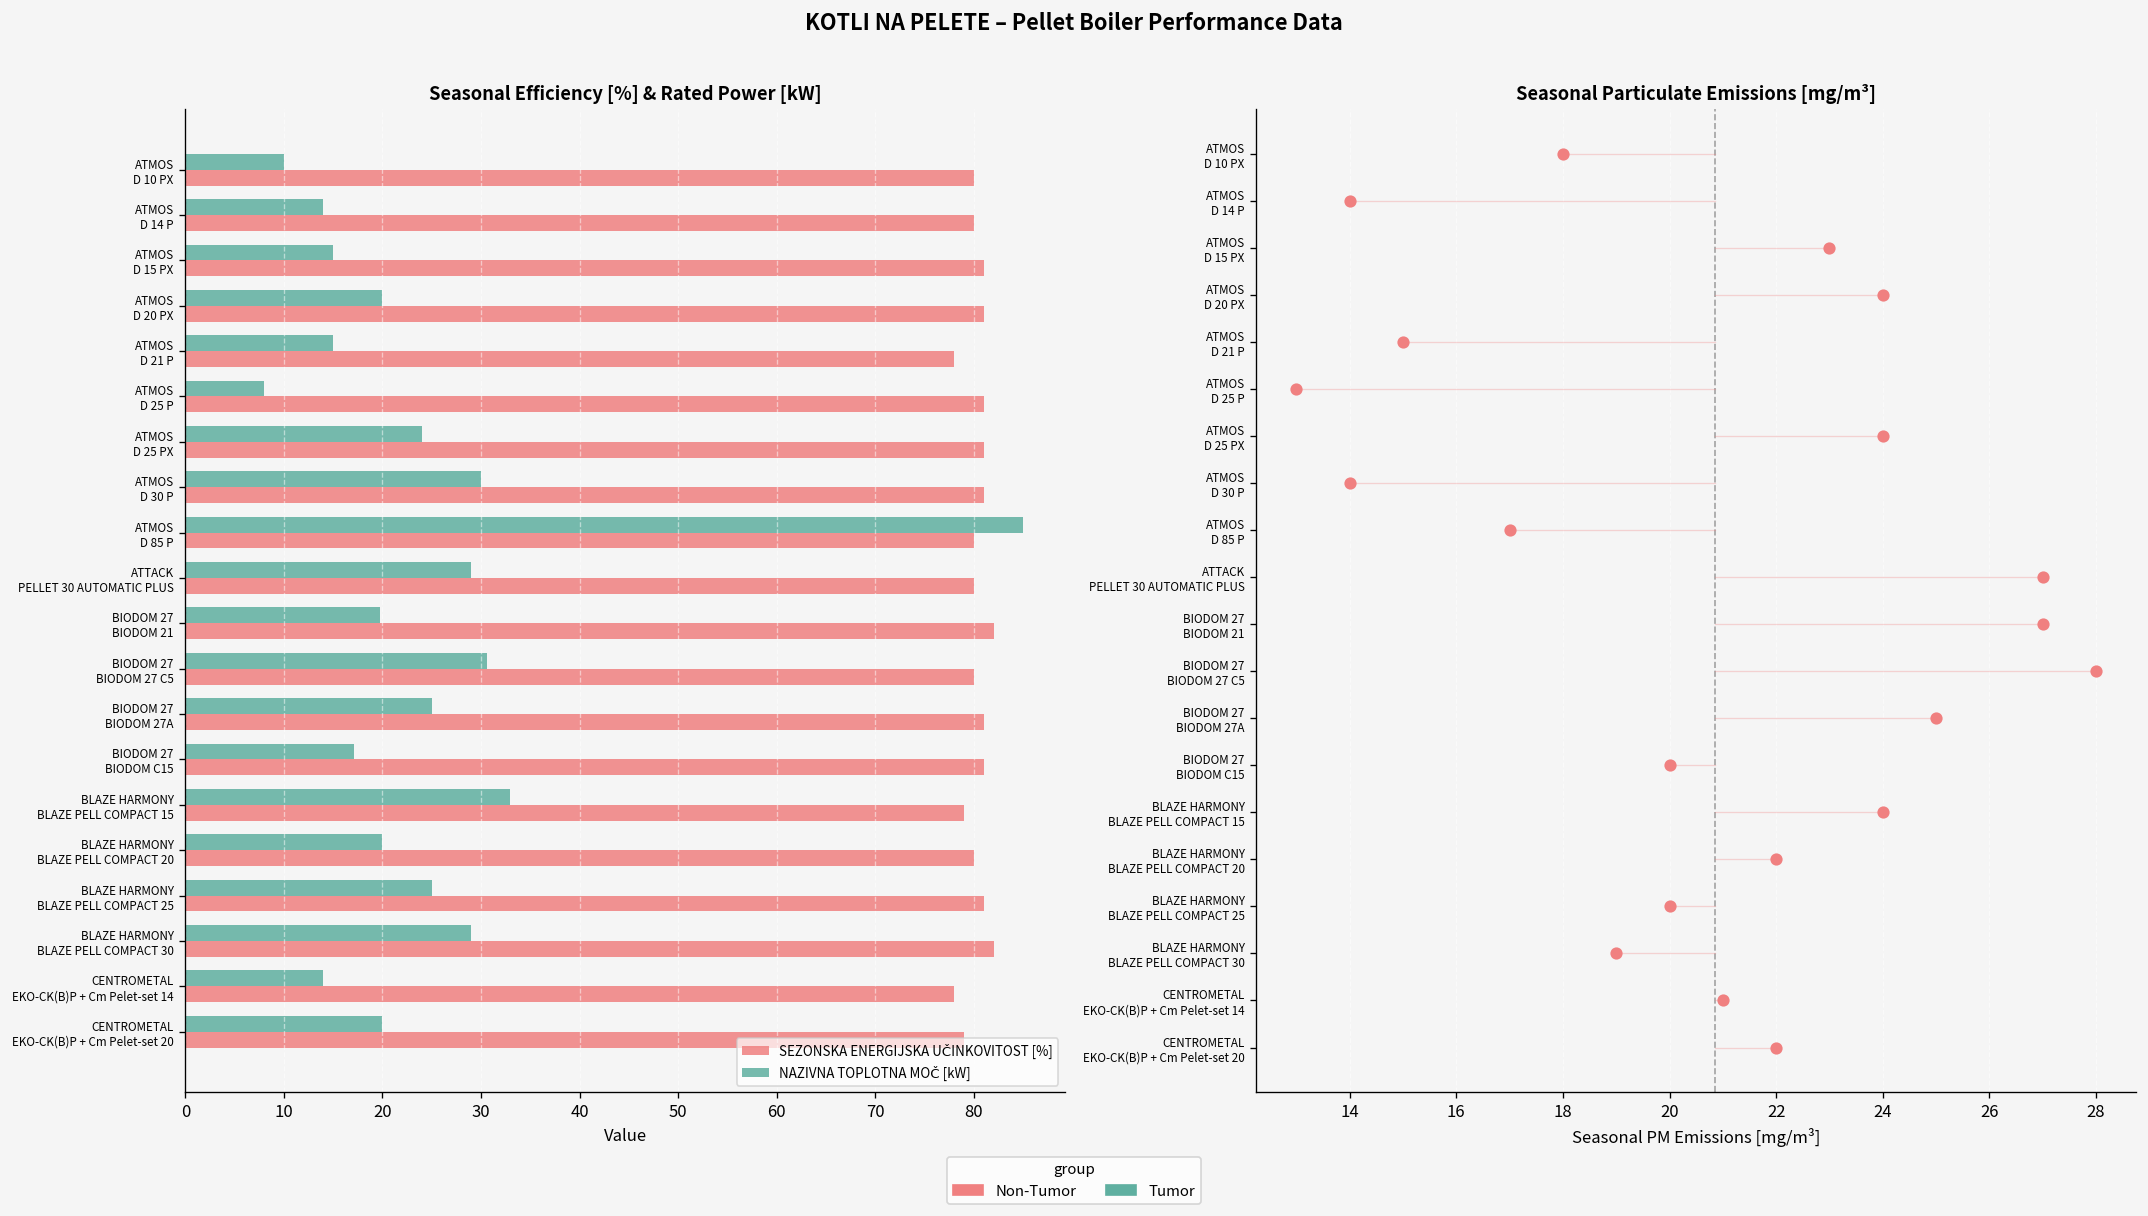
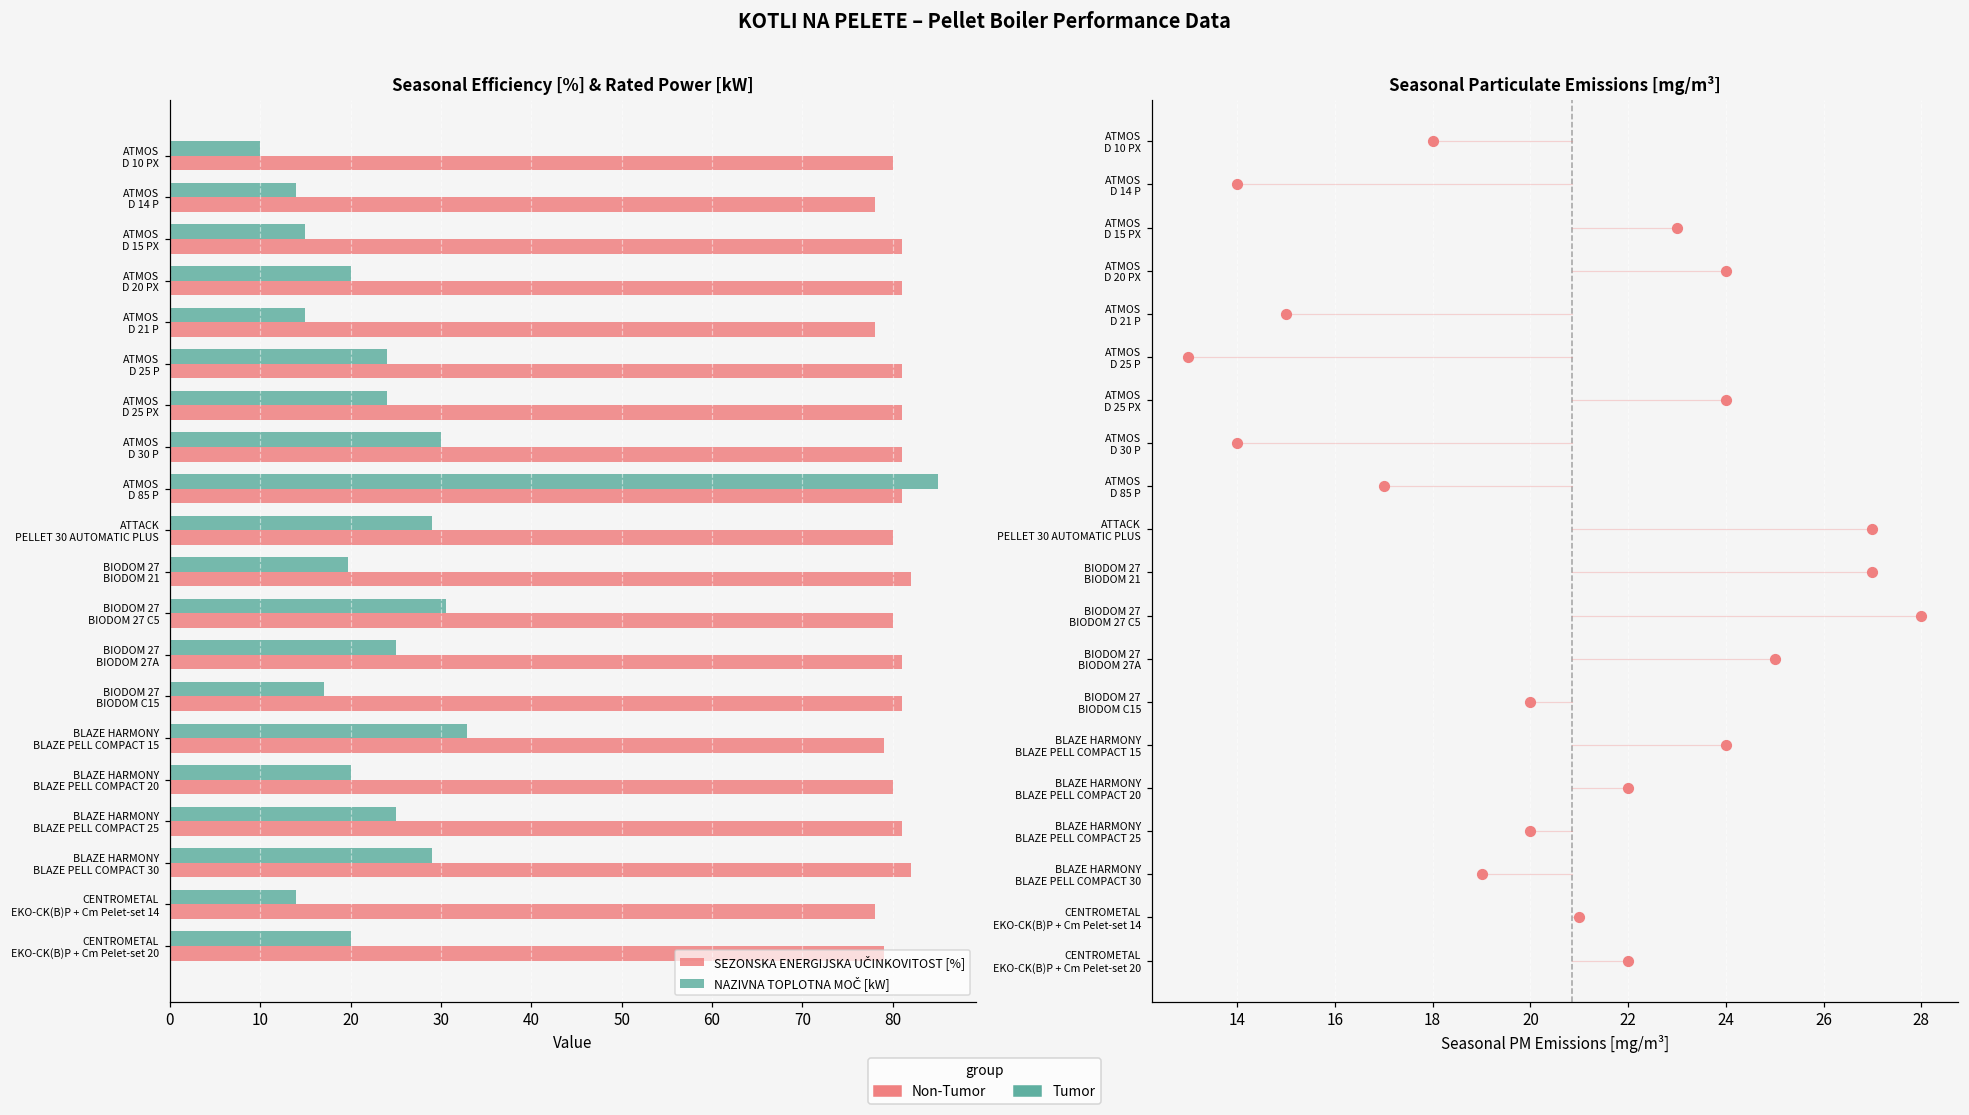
Seasonal Efficiency [%] & Rated Power [kW], SEZONSKA ENERGIJSKA UČINKOVITOST [%], ATMOS D 14 P: 80 -> 78
Seasonal Efficiency [%] & Rated Power [kW], NAZIVNA TOPLOTNA MOČ [kW], ATMOS D 25 P: 8 -> 24
Seasonal Efficiency [%] & Rated Power [kW], SEZONSKA ENERGIJSKA UČINKOVITOST [%], ATMOS D 85 P: 80 -> 81
